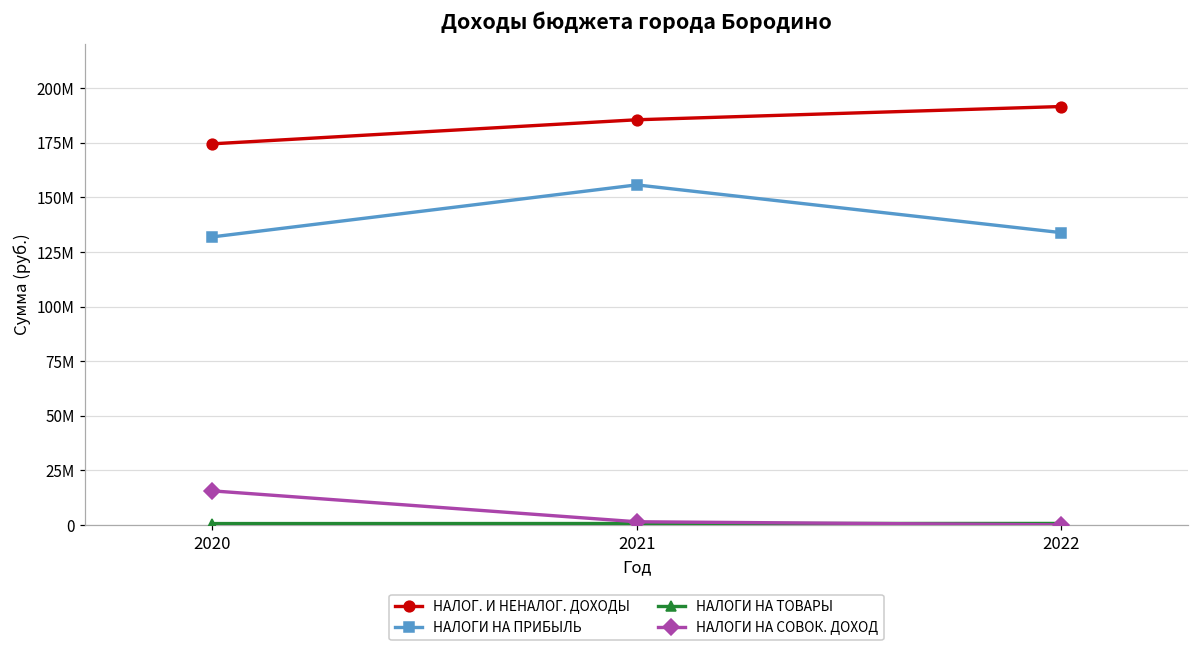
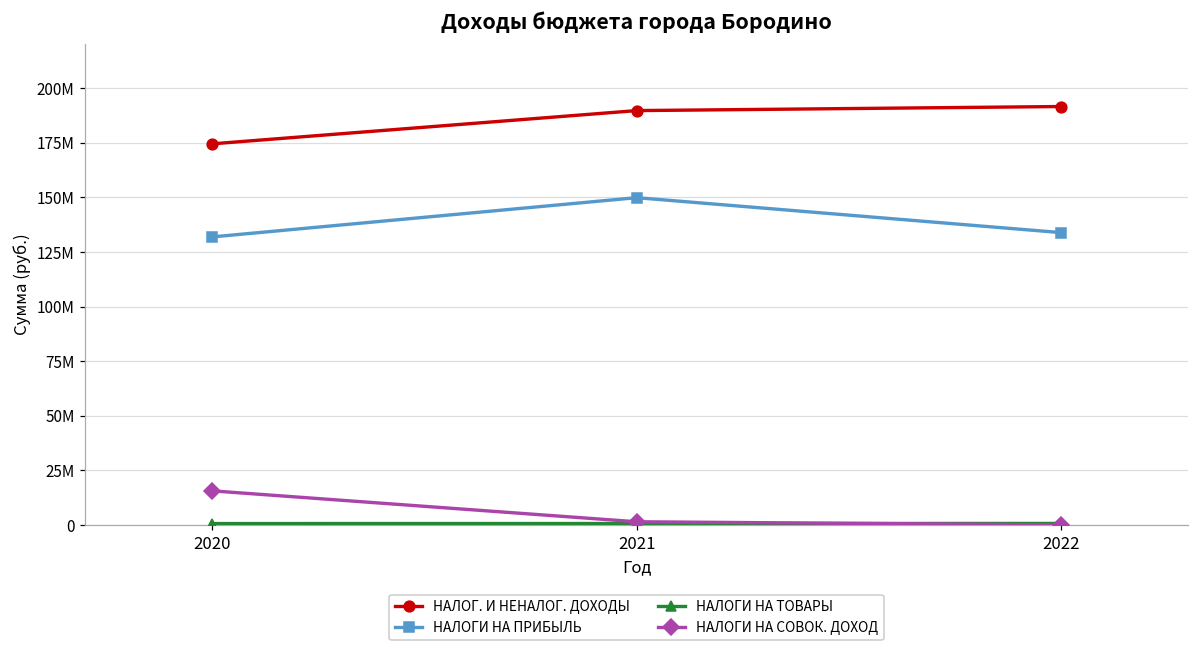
НАЛОГ. И НЕНАЛОГ. ДОХОДЫ, 2021: 186000000 -> 190000000
НАЛОГИ НА ПРИБЫЛЬ, 2021: 156000000 -> 150000000
